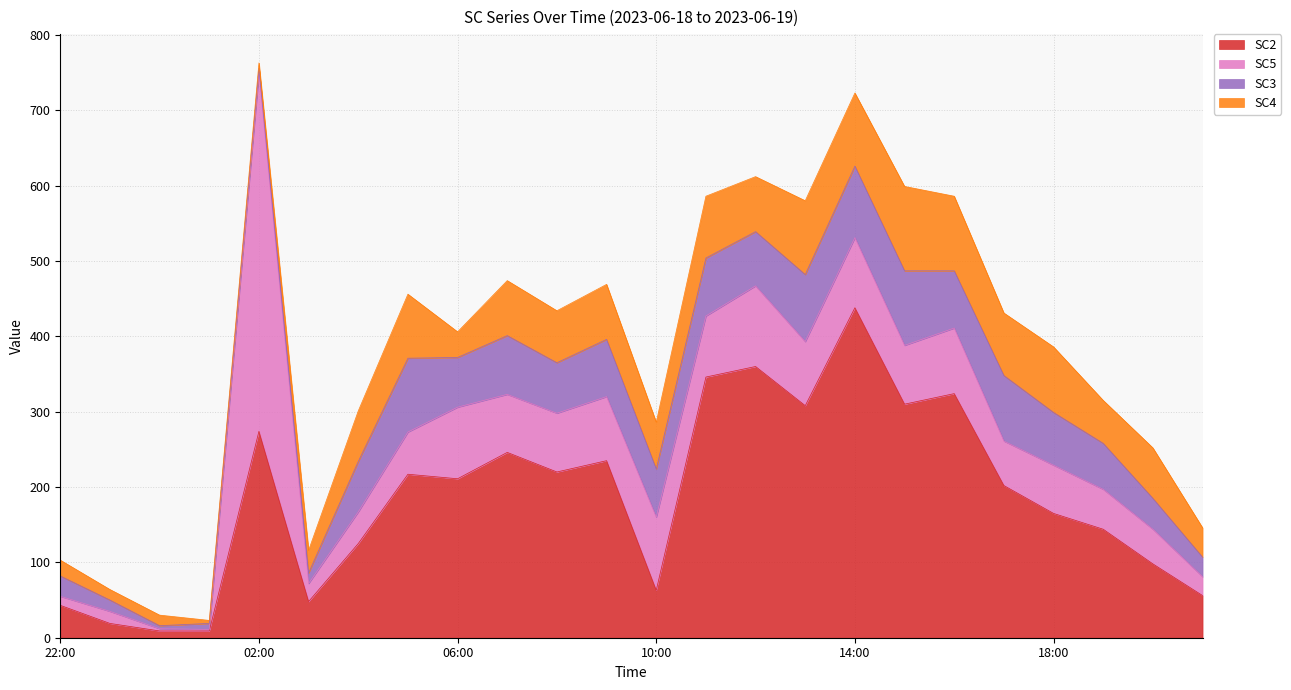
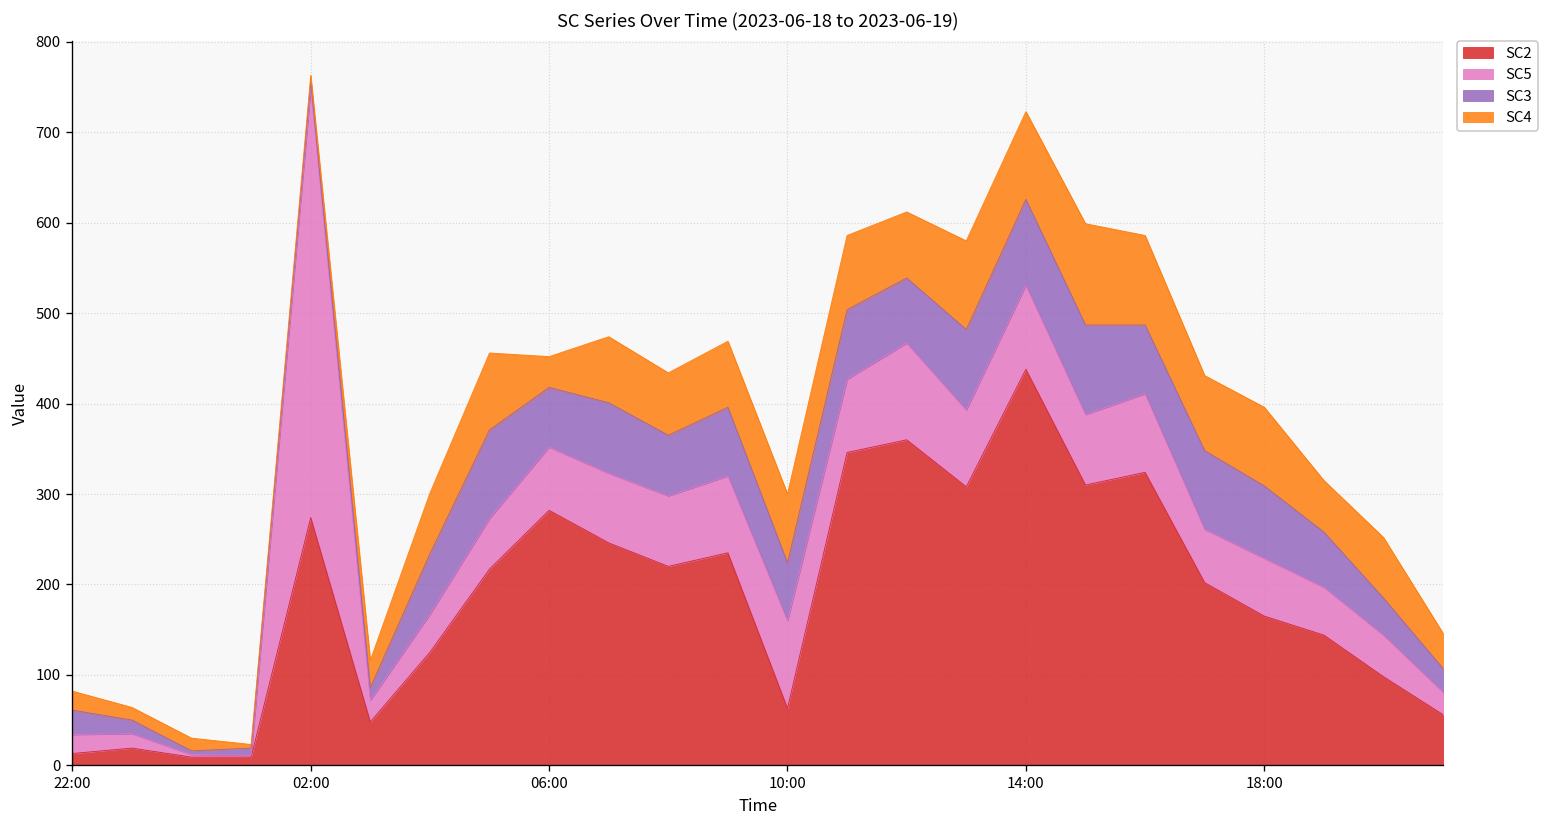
SC2, 22:00: 40 -> 10
SC5, 22:00: 10 -> 20
SC2, 06:00: 210 -> 280
SC5, 06:00: 100 -> 70
SC4, 10:00: 60 -> 80
SC3, 18:00: 70 -> 80
